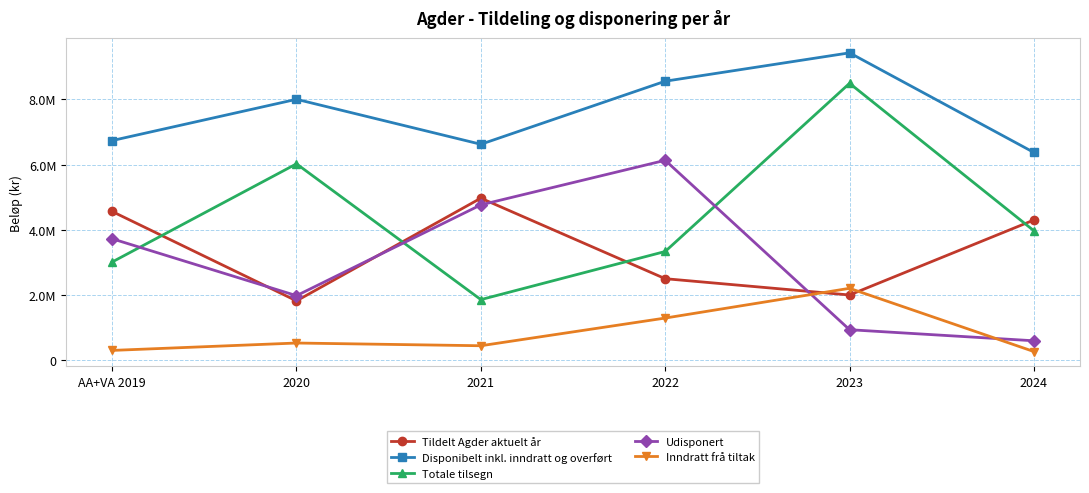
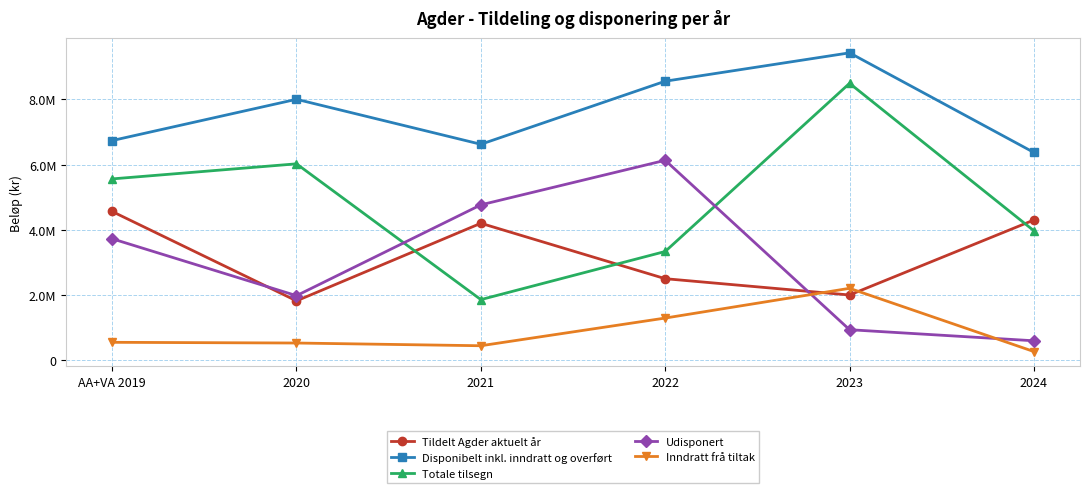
Totale tilsegn, AA+VA 2019: 3000000 -> 5600000
Inndratt frå tiltak, AA+VA 2019: 300000 -> 500000
Tildelt Agder aktuelt år, 2021: 5000000 -> 4200000
